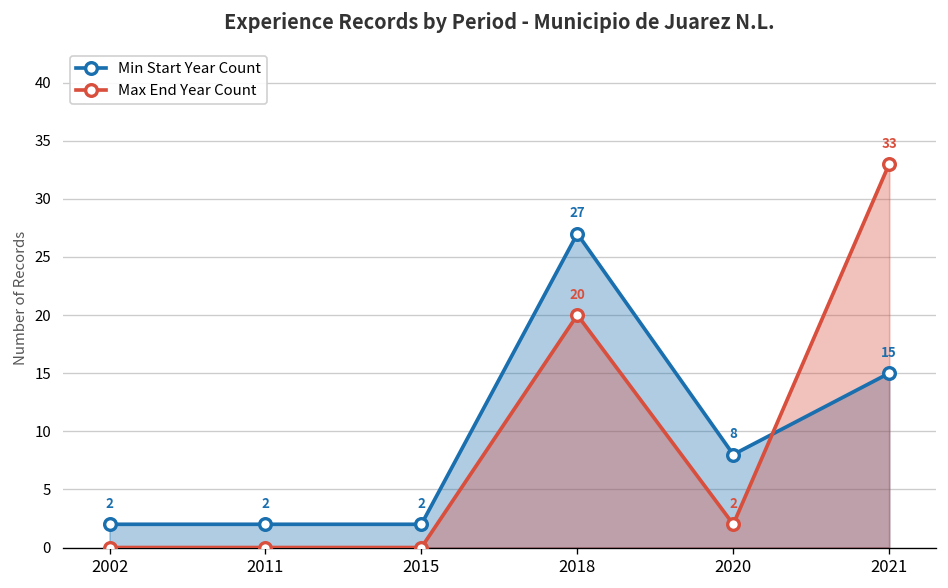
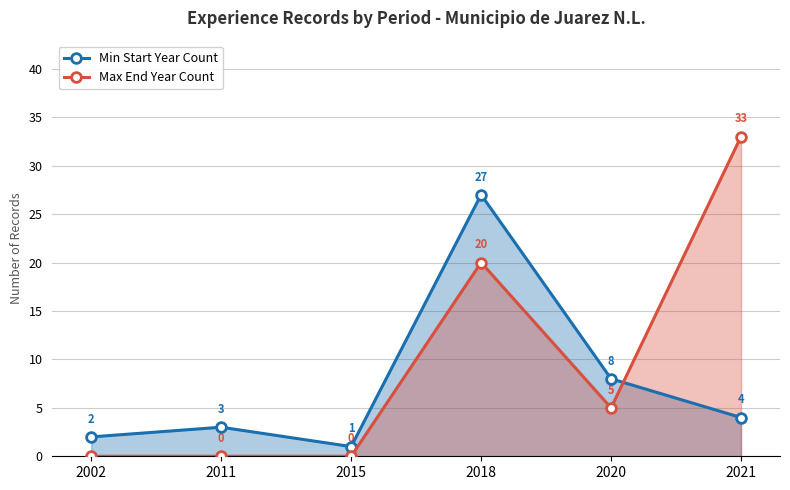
Min Start Year Count, 2011: 2 -> 3
Min Start Year Count, 2015: 2 -> 1
Max End Year Count, 2020: 2 -> 5
Min Start Year Count, 2021: 15 -> 4
